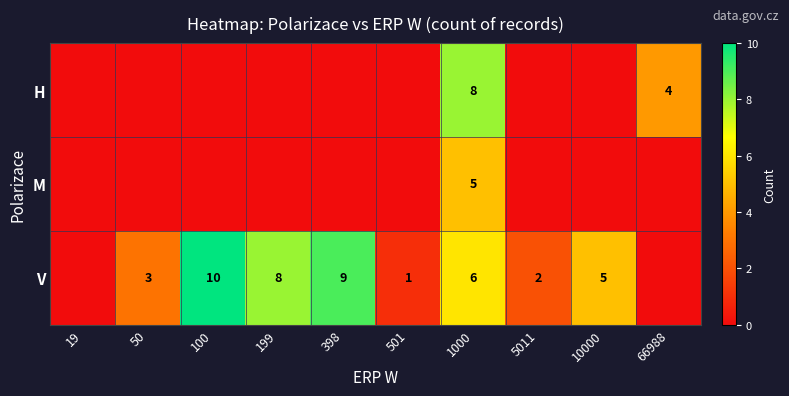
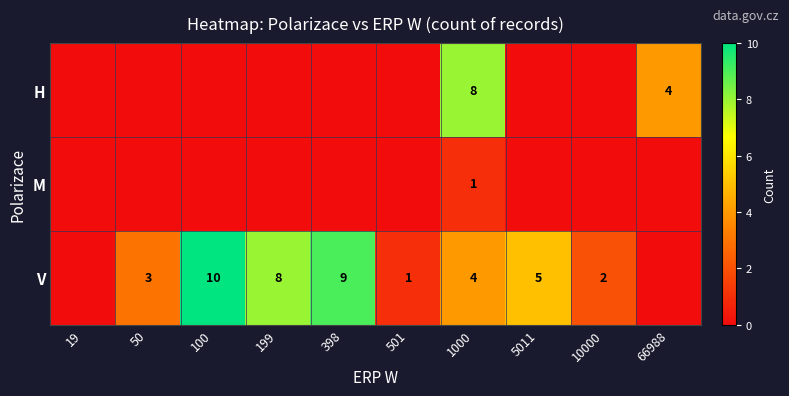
M, 1000: 5 -> 1
V, 1000: 6 -> 4
V, 5011: 2 -> 5
V, 10000: 5 -> 2
